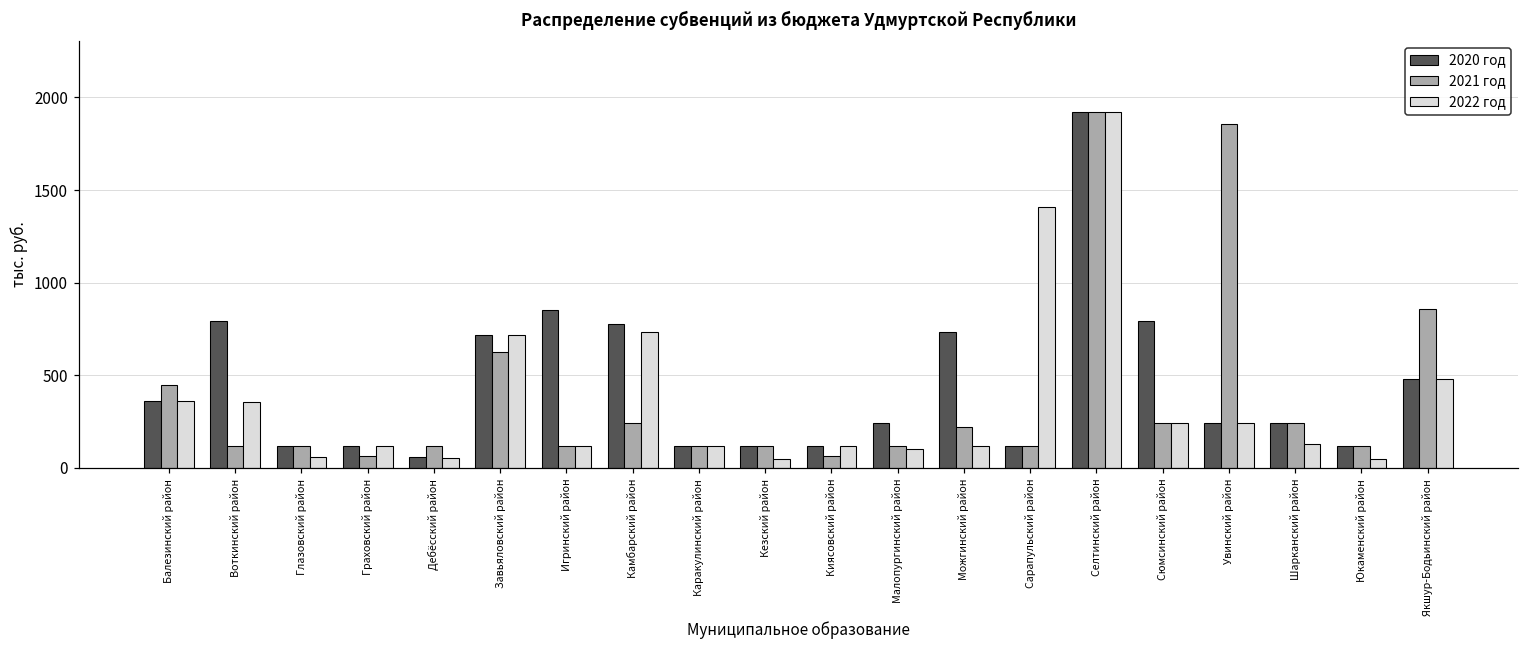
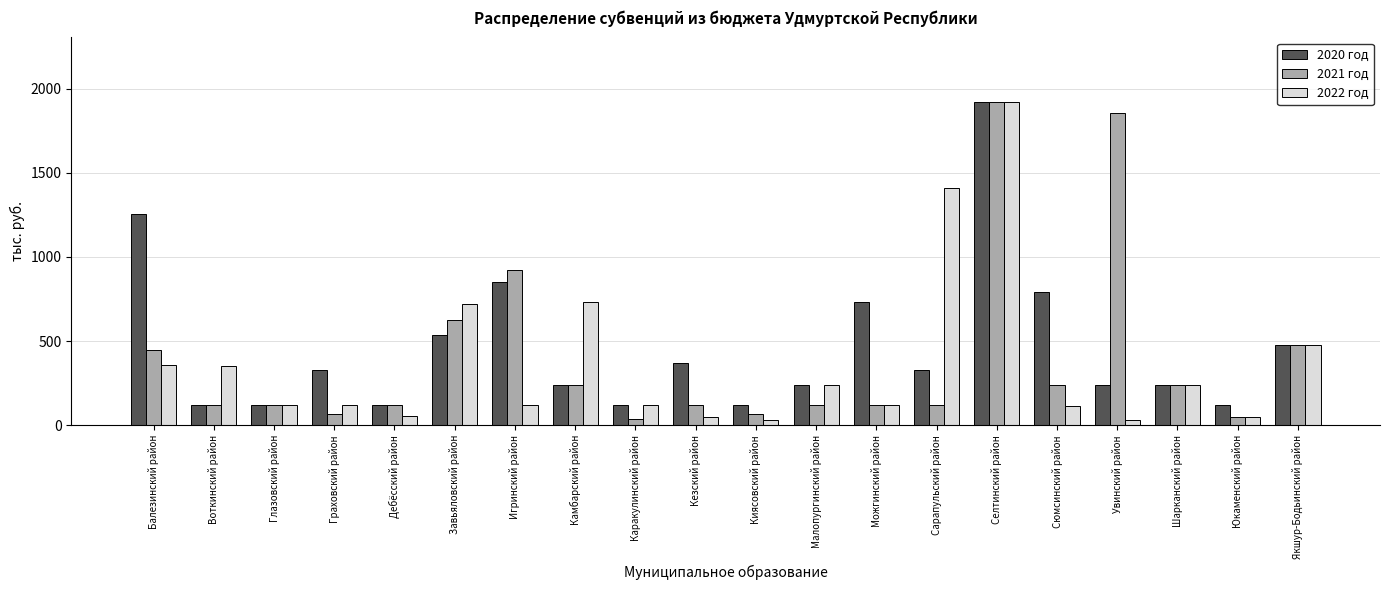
2020 год, Балезинский район: 360 -> 1250
2020 год, Воткинский район: 790 -> 120
2022 год, Глазовский район: 60 -> 120
2020 год, Граховский район: 120 -> 330
2020 год, Дебёсский район: 60 -> 120
2020 год, Завьяловский район: 720 -> 540
2021 год, Игринский район: 120 -> 920
2020 год, Камбарский район: 780 -> 240
2021 год, Каракулинский район: 120 -> 40
2020 год, Кезский район: 120 -> 370
2022 год, Киясовский район: 120 -> 30
2022 год, Малопургинский район: 100 -> 240
2021 год, Можгинский район: 220 -> 120
2020 год, Сарапульский район: 120 -> 330
2022 год, Сюмсинский район: 240 -> 120
2022 год, Увинский район: 240 -> 30
2022 год, Шарканский район: 130 -> 240
2021 год, Юкаменский район: 120 -> 50
2021 год, Якшур-Бодьинский район: 860 -> 480
